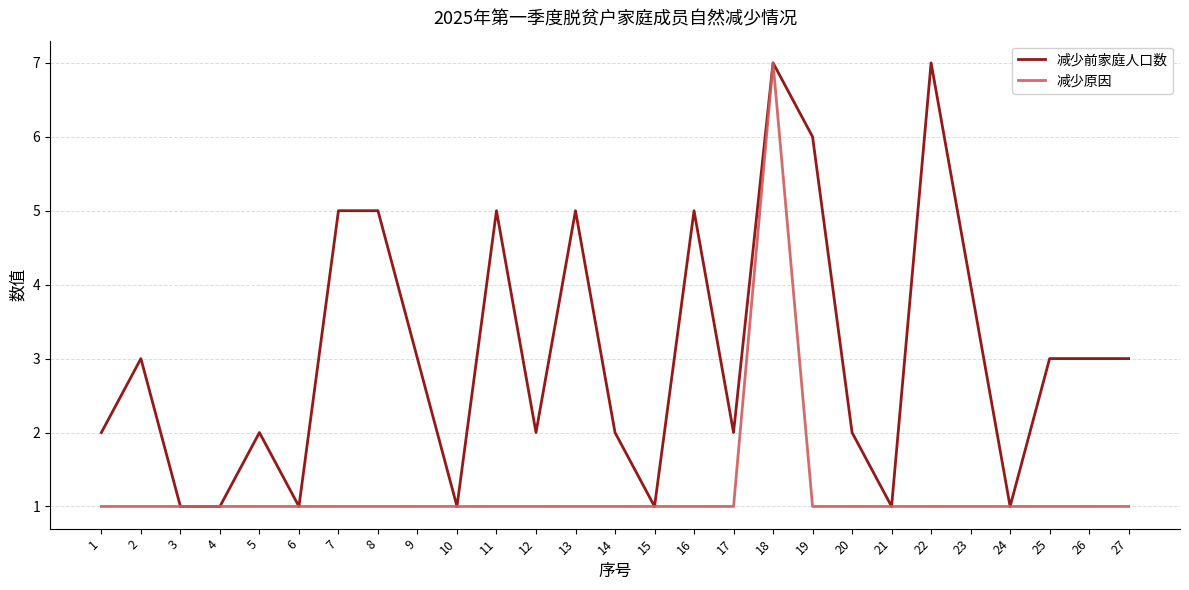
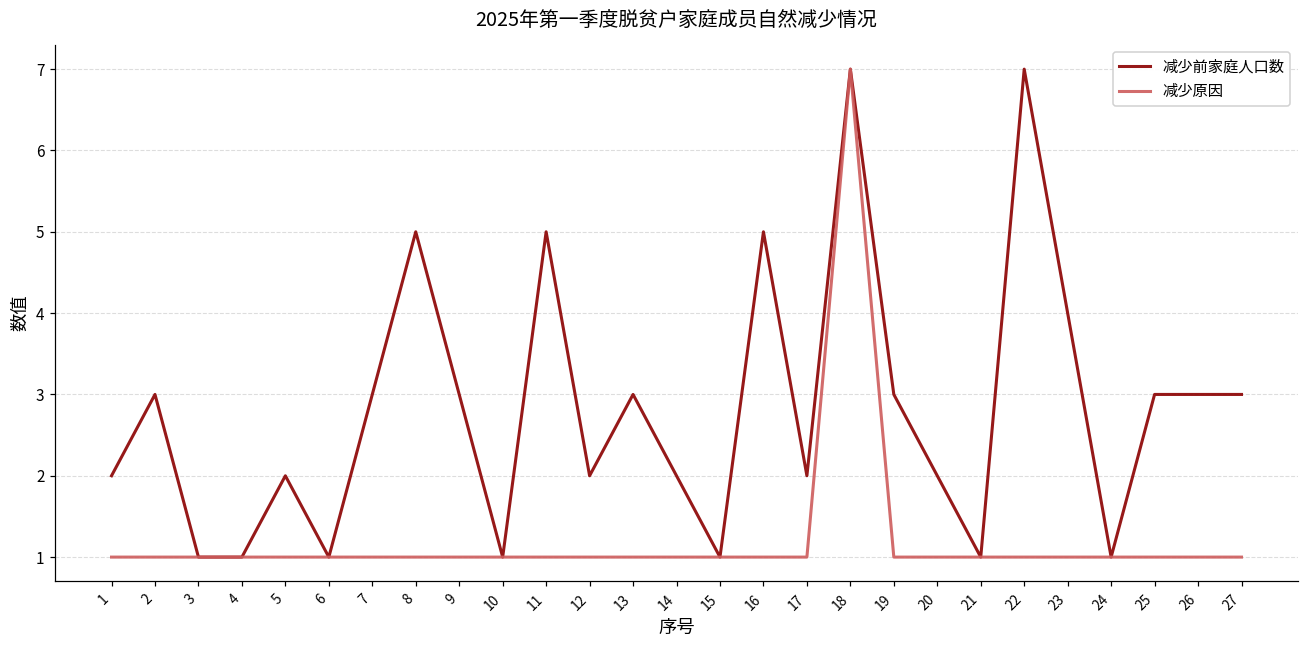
减少前家庭人口数, 7: 5 -> 3
减少前家庭人口数, 13: 5 -> 3
减少前家庭人口数, 19: 6 -> 3
